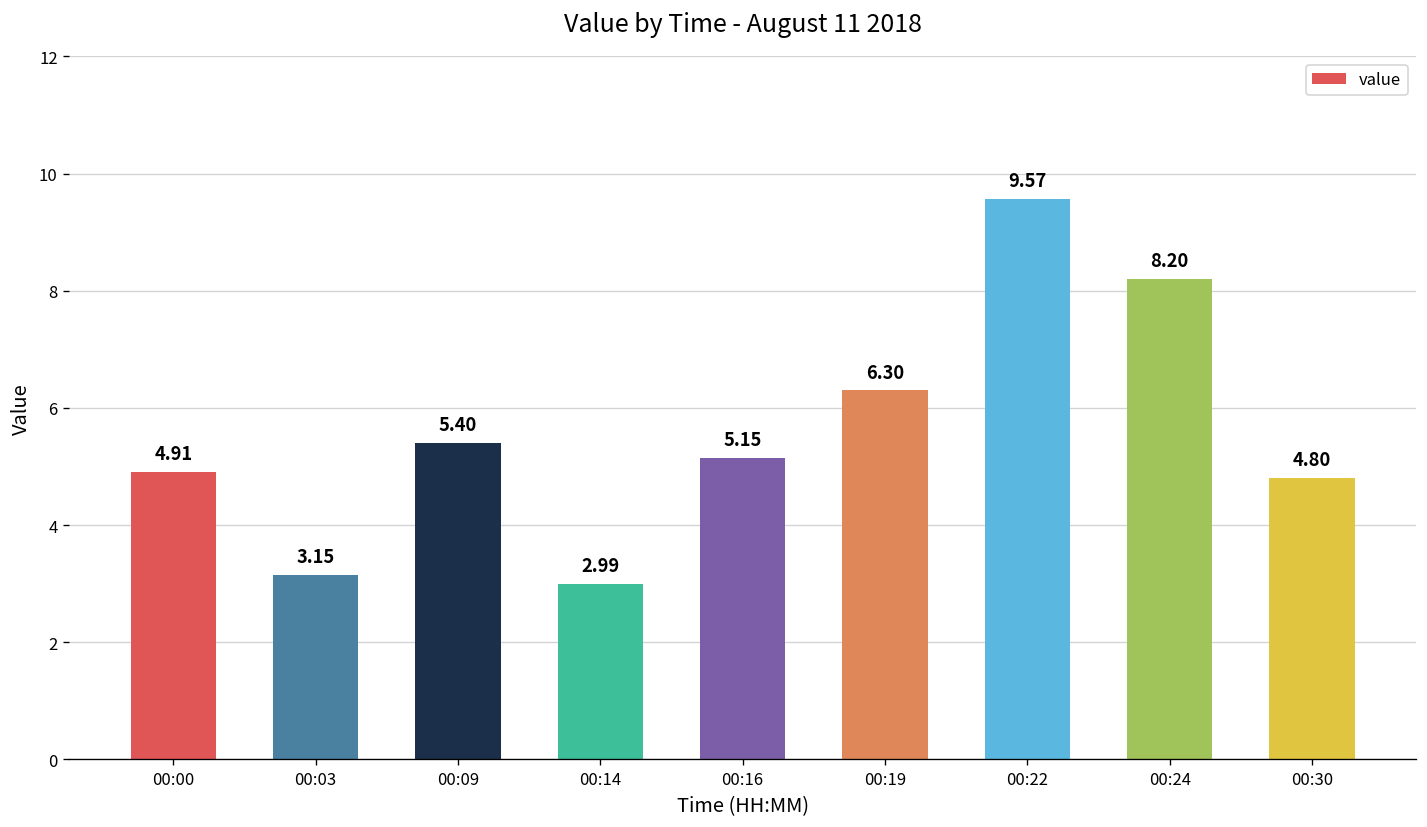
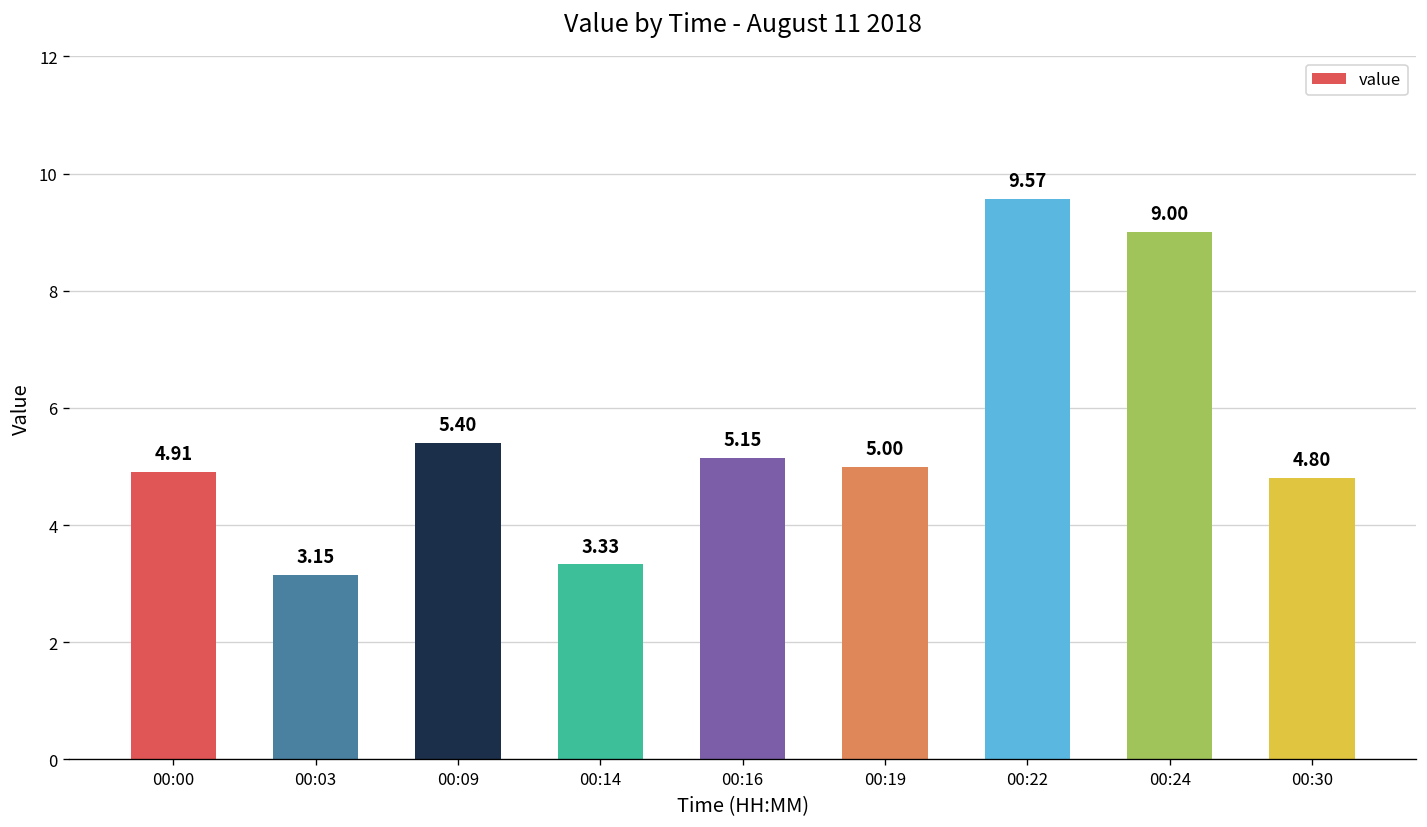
00:14: 2.99 -> 3.33
00:19: 6.30 -> 5.00
00:24: 8.20 -> 9.00
